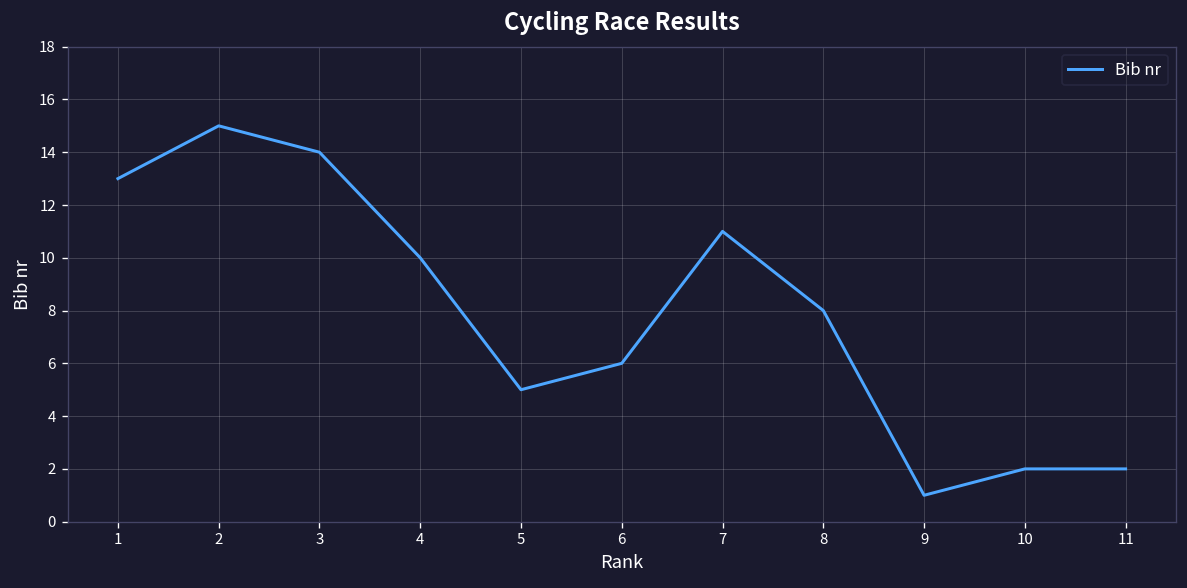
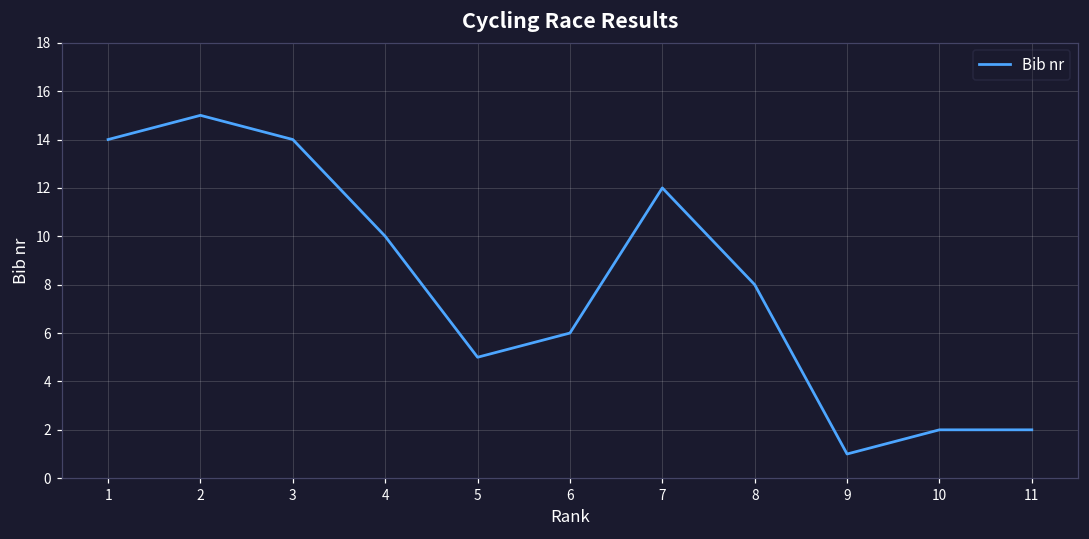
1: 13 -> 14
7: 11 -> 12
